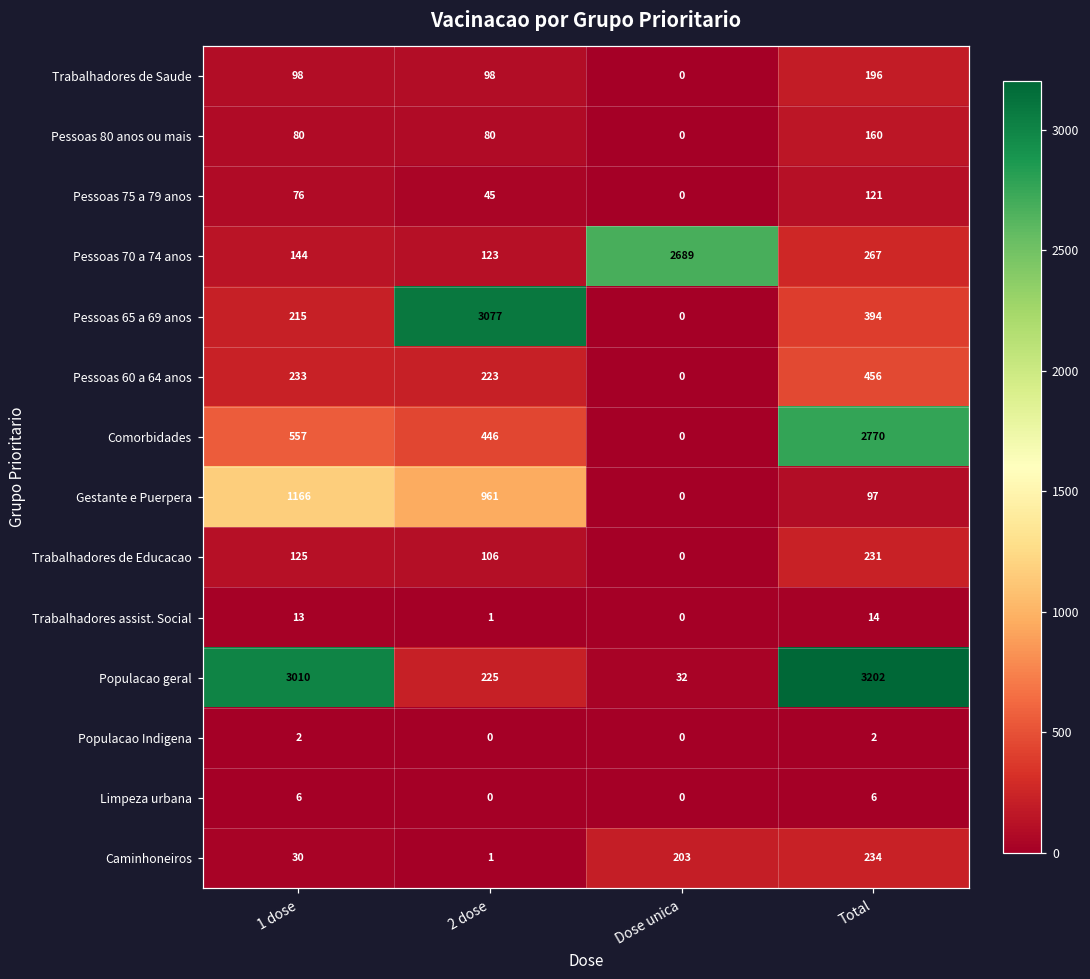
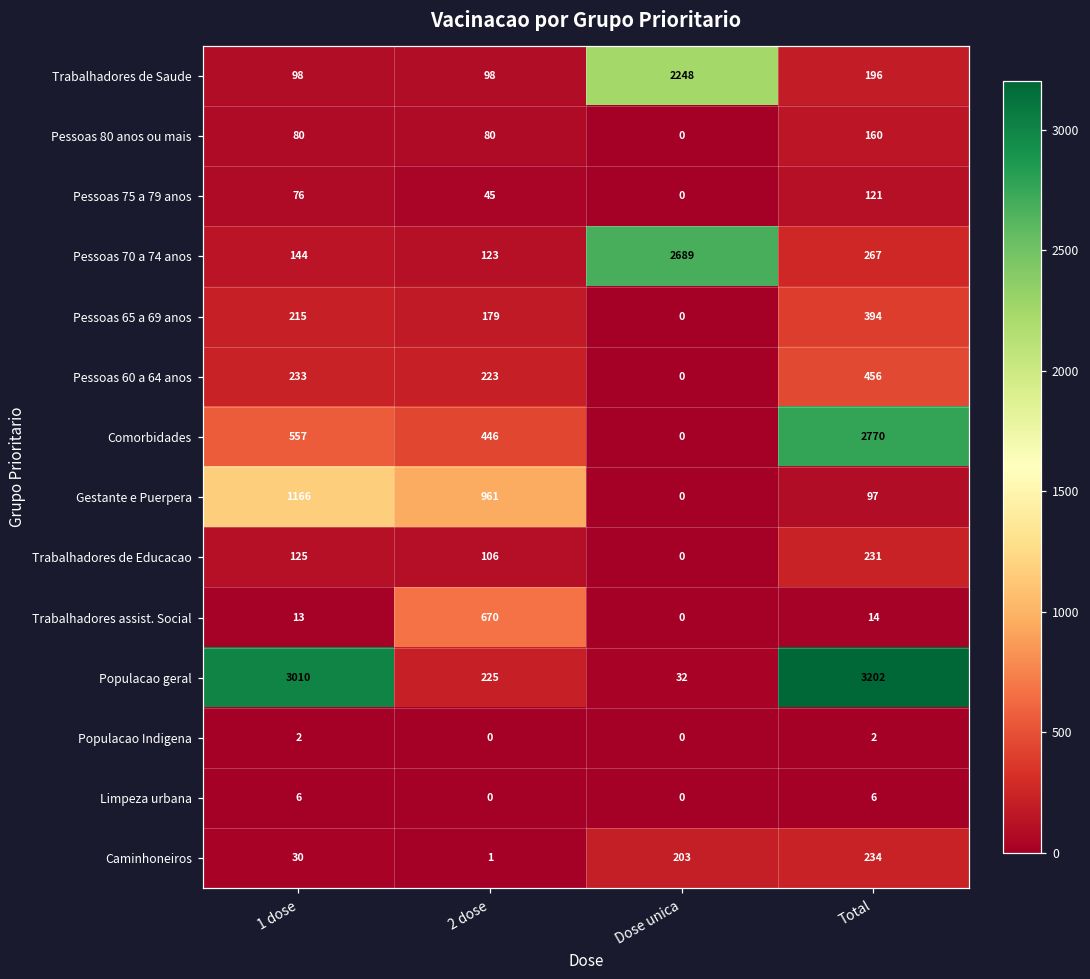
Trabalhadores de Saude, Dose unica: 0 -> 2248
Pessoas 65 a 69 anos, 2 dose: 3077 -> 179
Trabalhadores assist. Social, 2 dose: 1 -> 670
